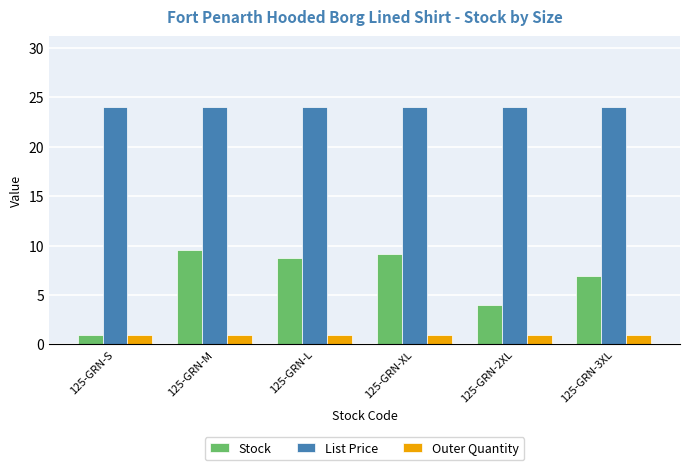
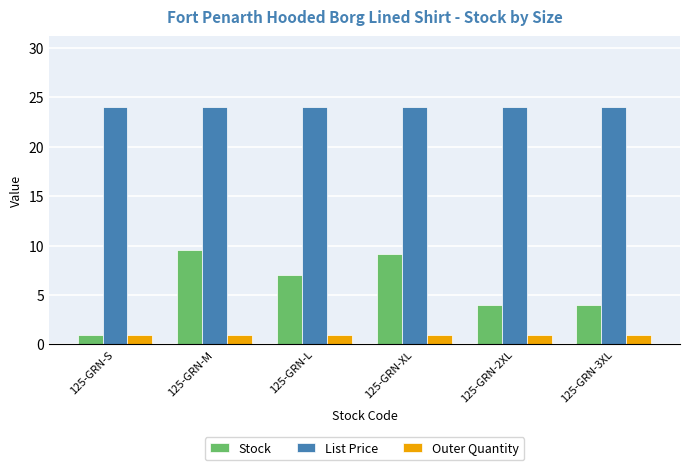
Stock, 125-GRN-L: 9 -> 7
Stock, 125-GRN-3XL: 7 -> 4
